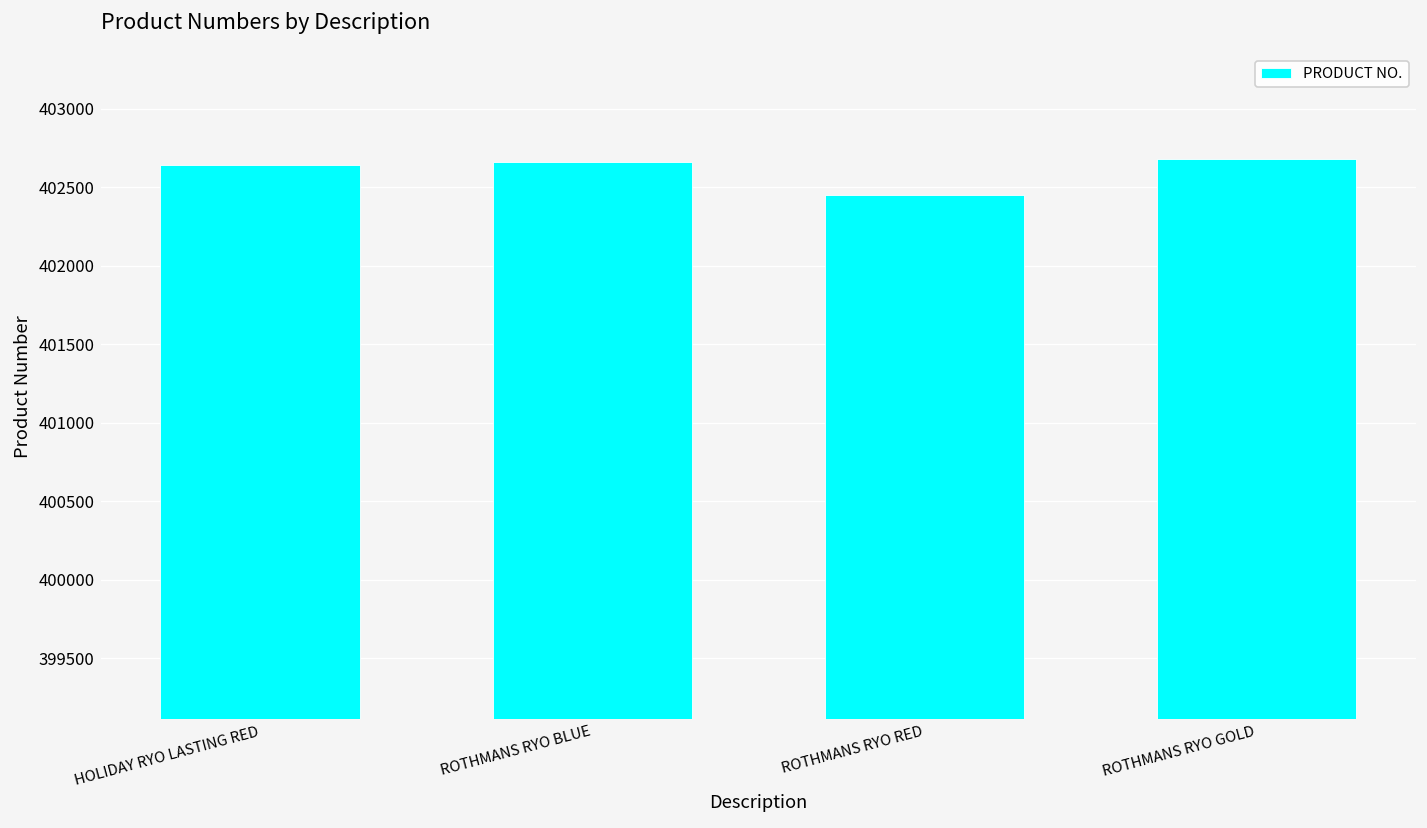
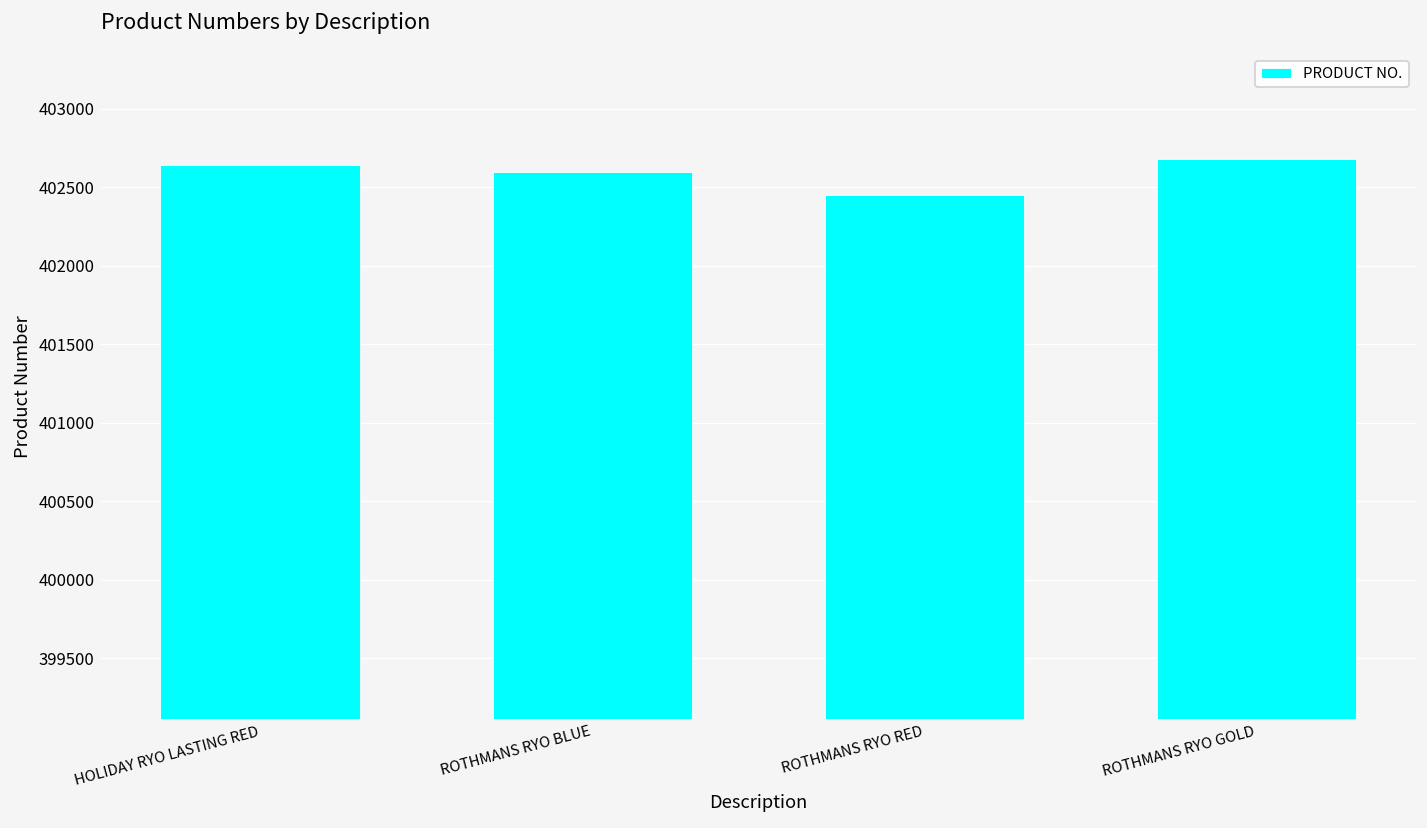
ROTHMANS RYO BLUE: 402660 -> 402600
